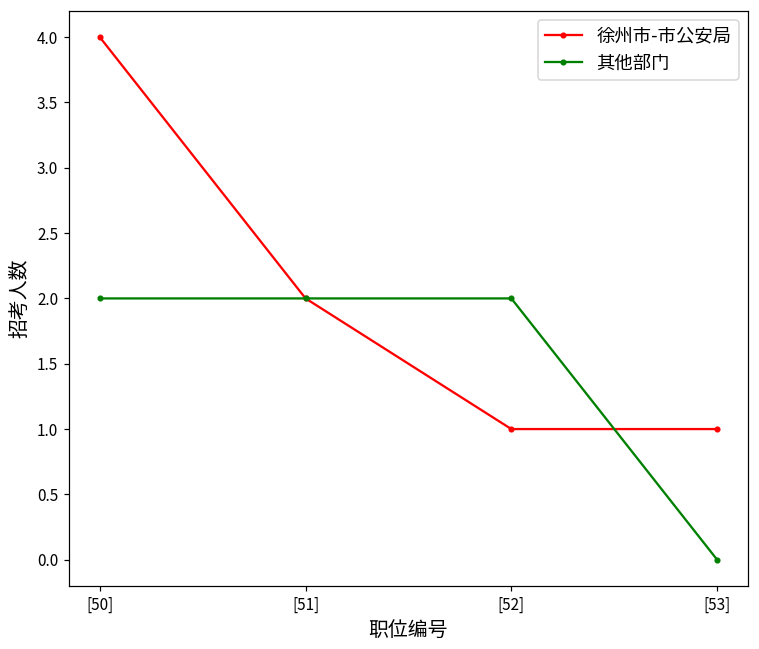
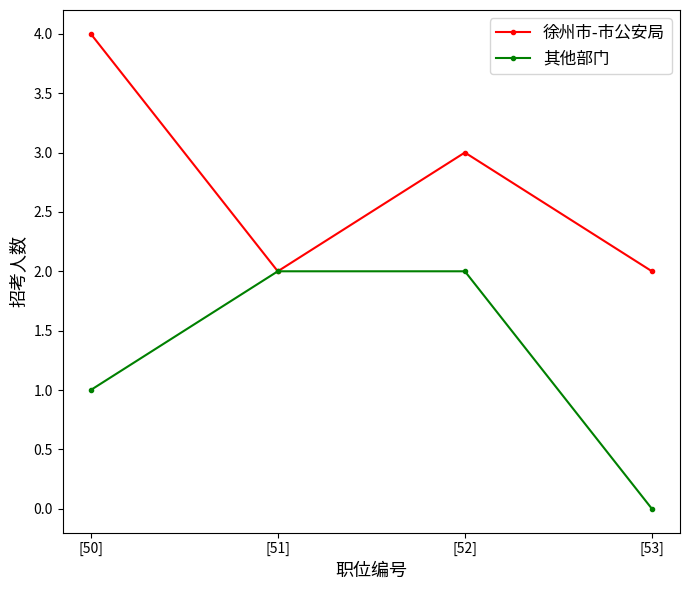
其他部门, [50]: 2 -> 1
徐州市-市公安局, [52]: 1 -> 3
徐州市-市公安局, [53]: 1 -> 2
